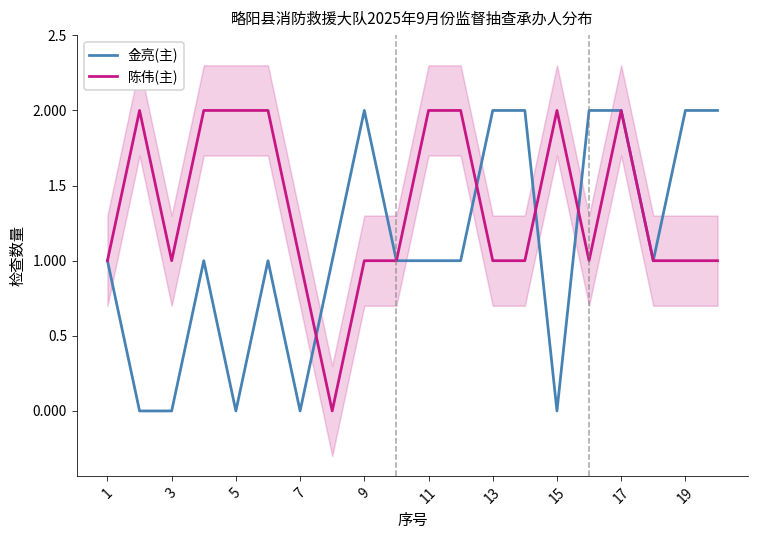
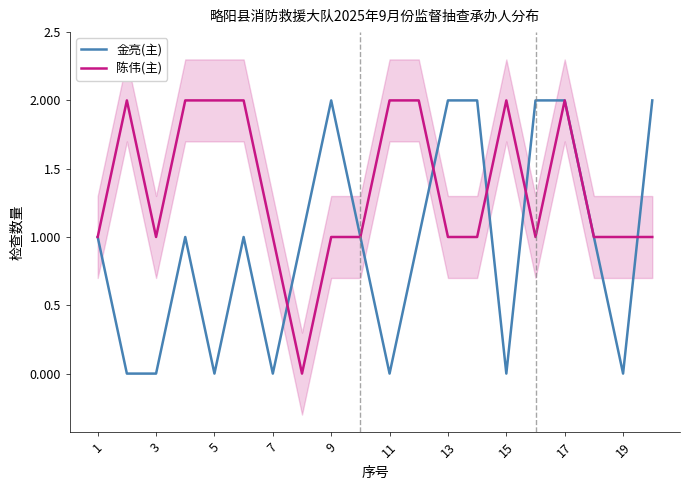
金亮(主), 11: 1 -> 0
金亮(主), 19: 2 -> 0
